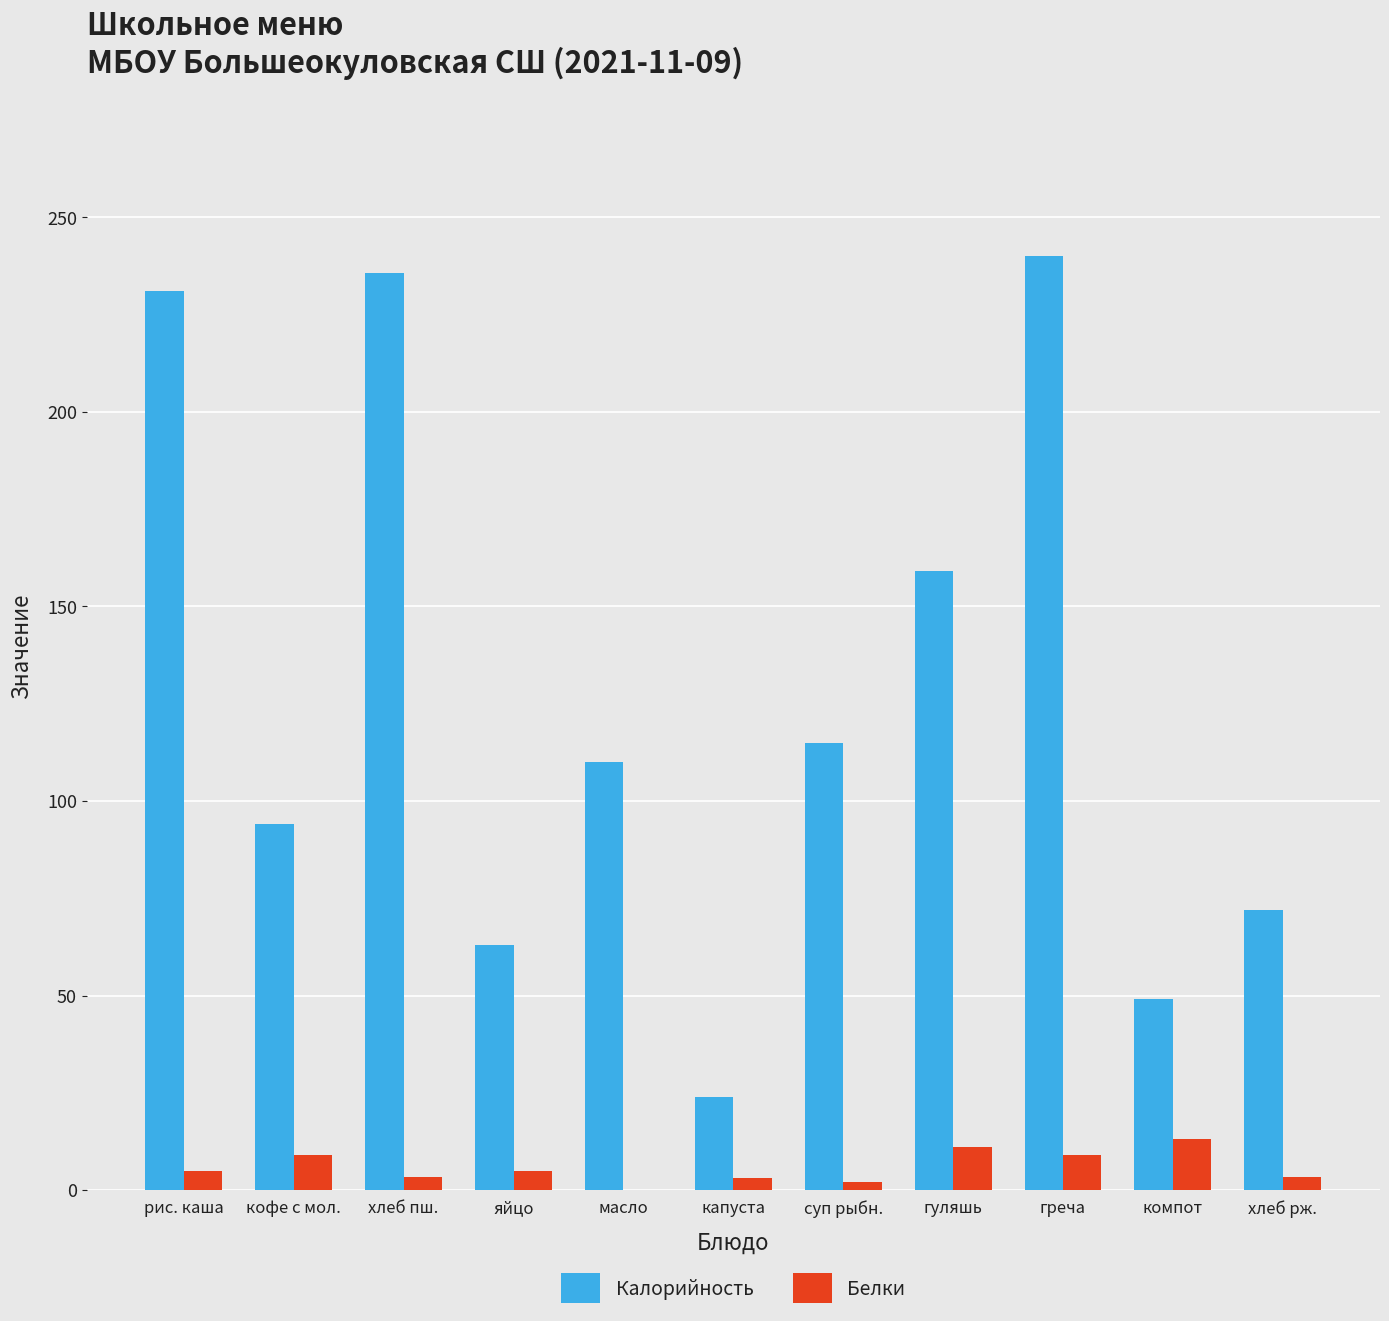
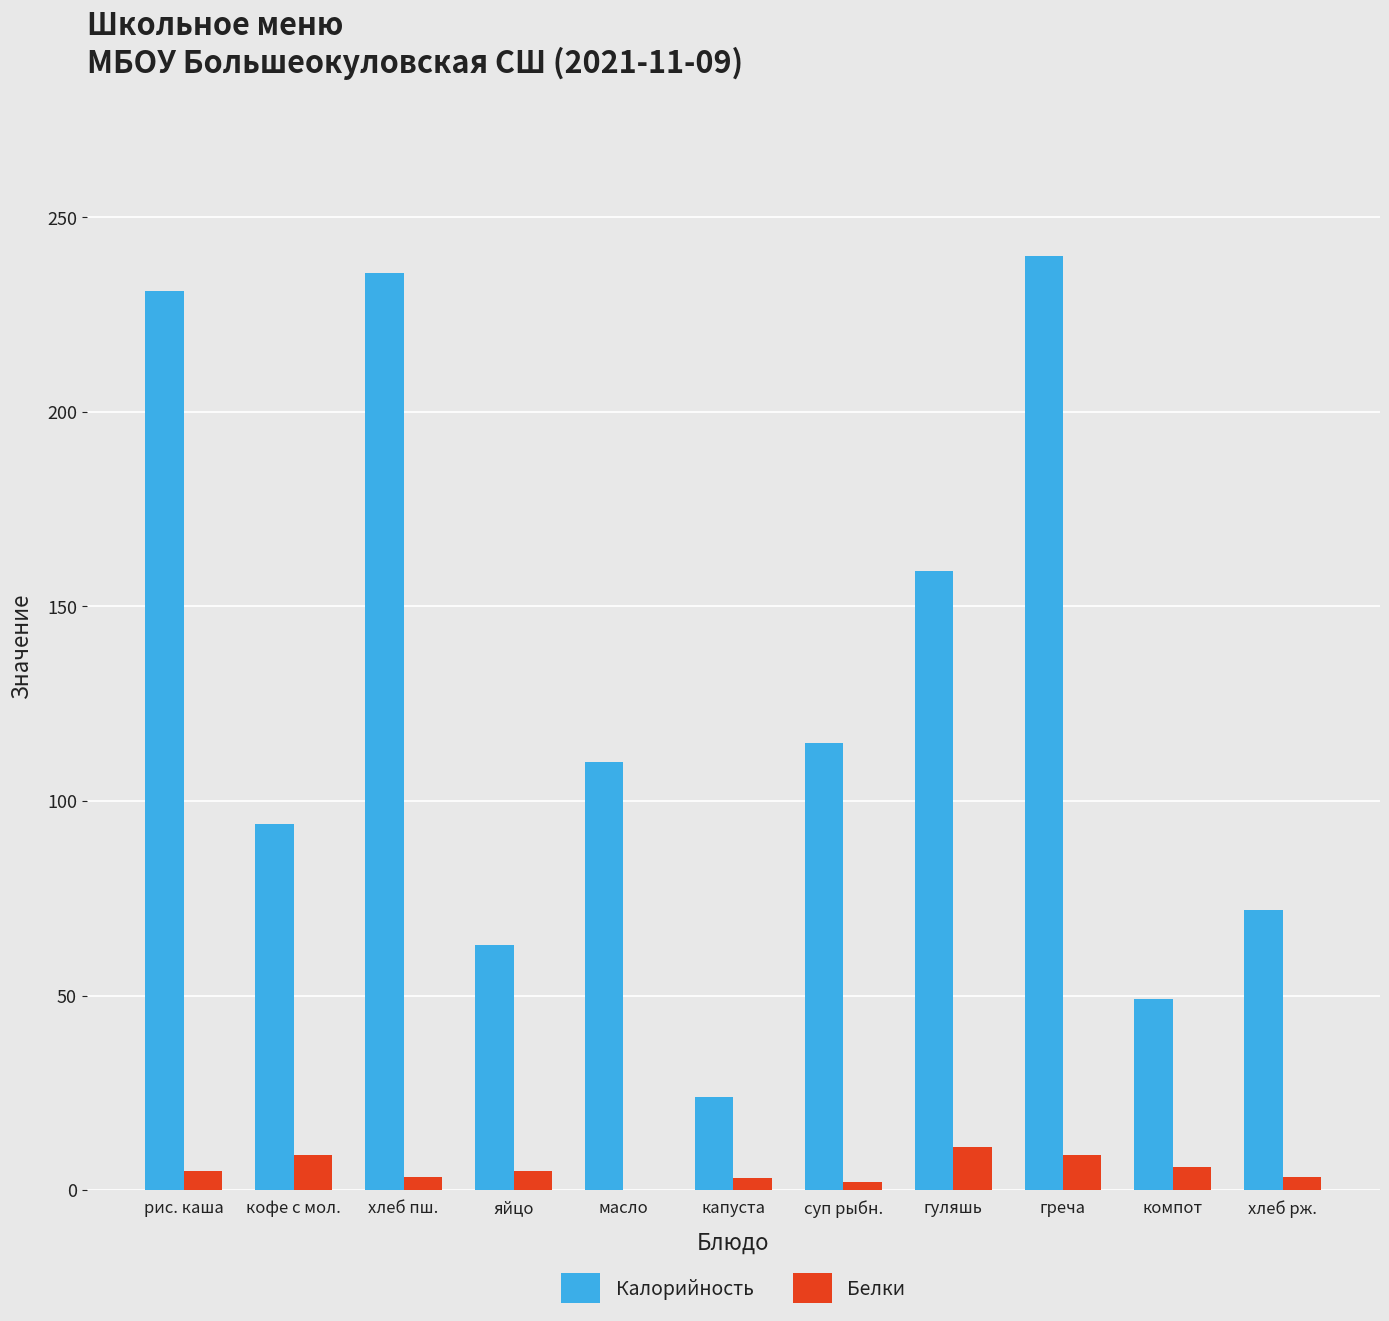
Белки, компот: 13 -> 6
